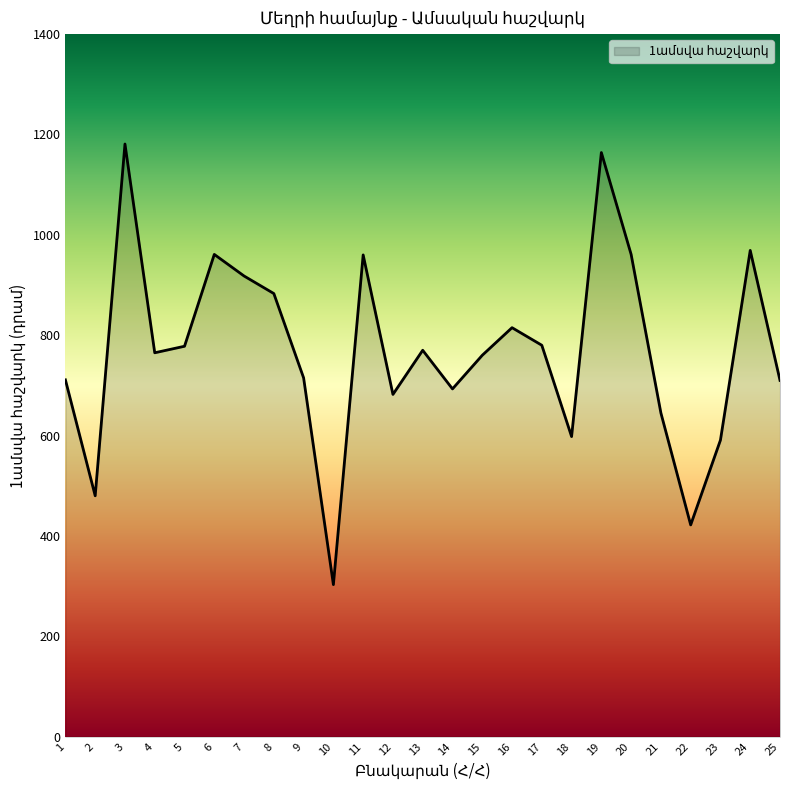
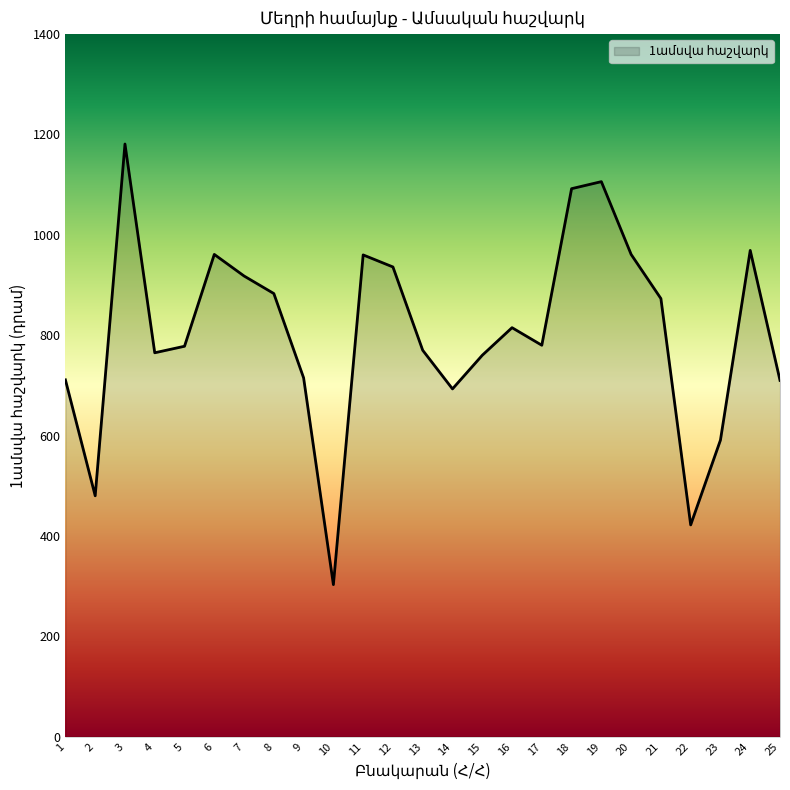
12: 680 -> 940
18: 600 -> 1090
19: 1160 -> 1110
21: 650 -> 870
